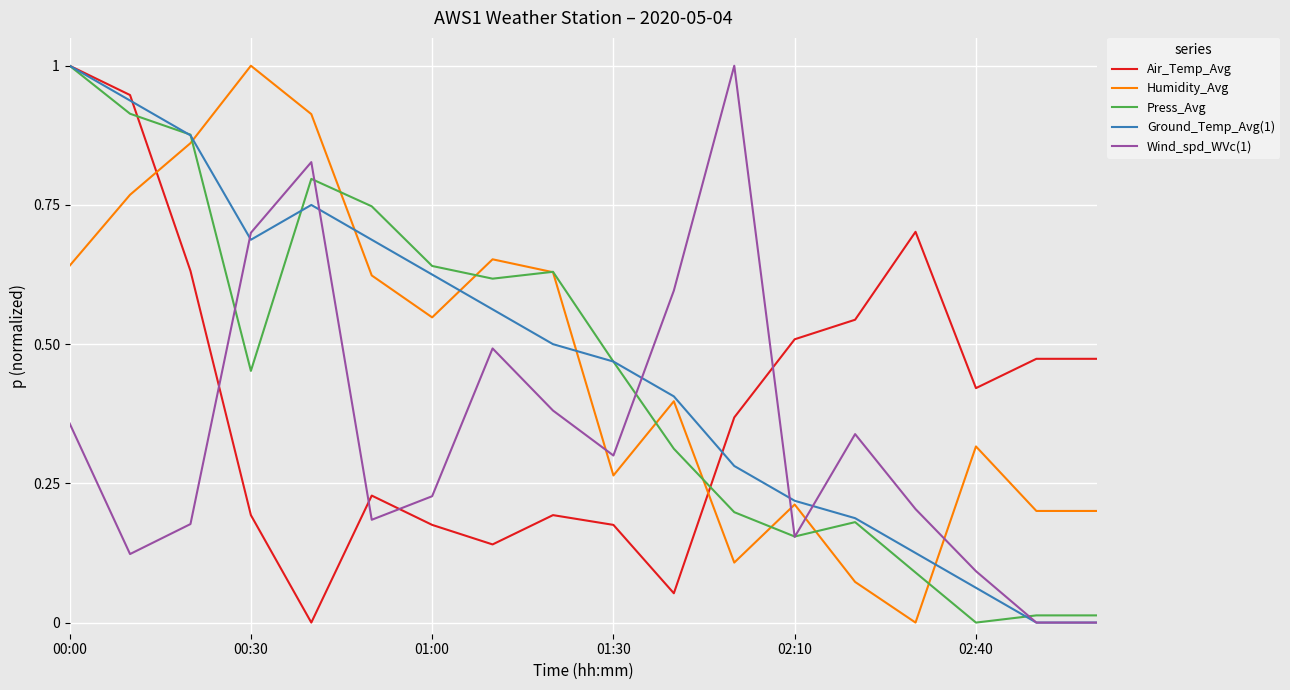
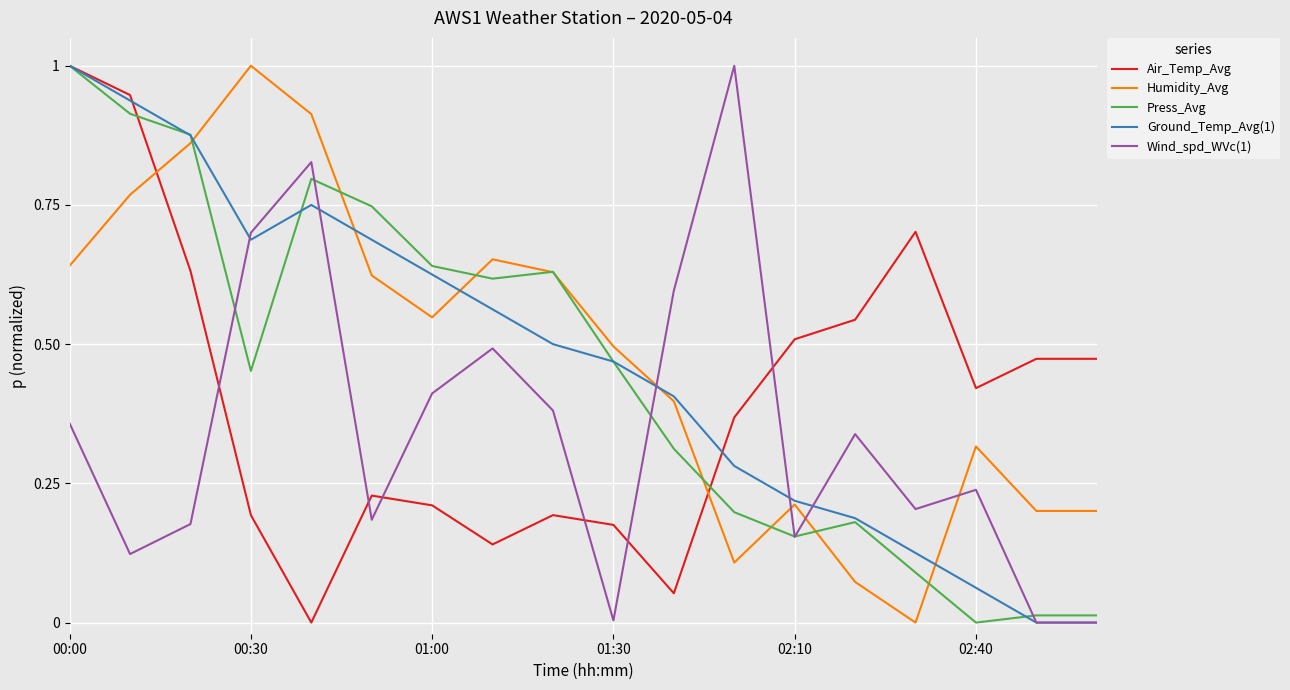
Air_Temp_Avg, 01:00: 0.18 -> 0.21
Wind_spd_WVc(1), 01:00: 0.23 -> 0.41
Humidity_Avg, 01:30: 0.26 -> 0.50
Wind_spd_WVc(1), 01:30: 0.30 -> 0.00
Wind_spd_WVc(1), 02:40: 0.09 -> 0.24
